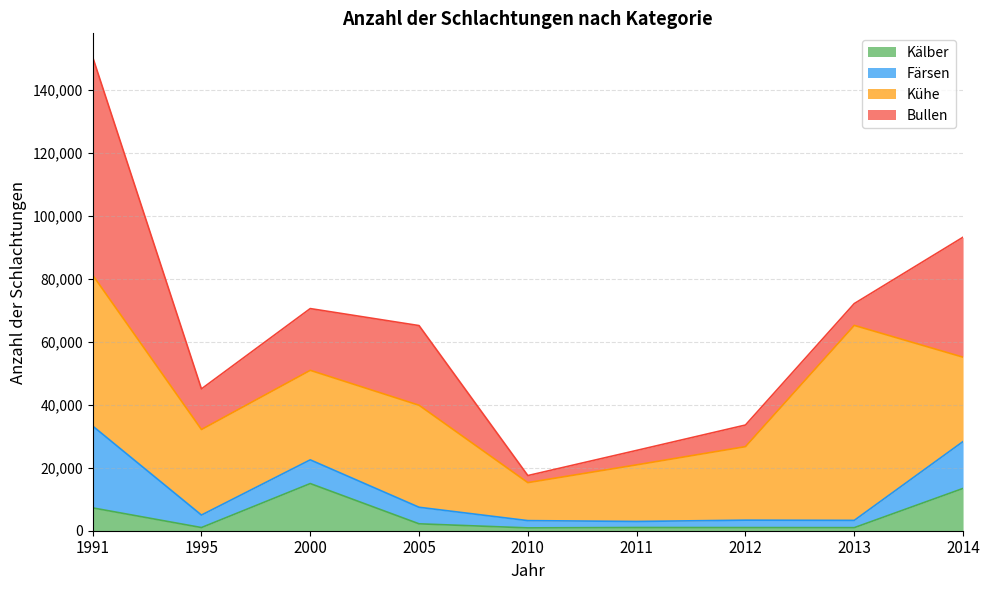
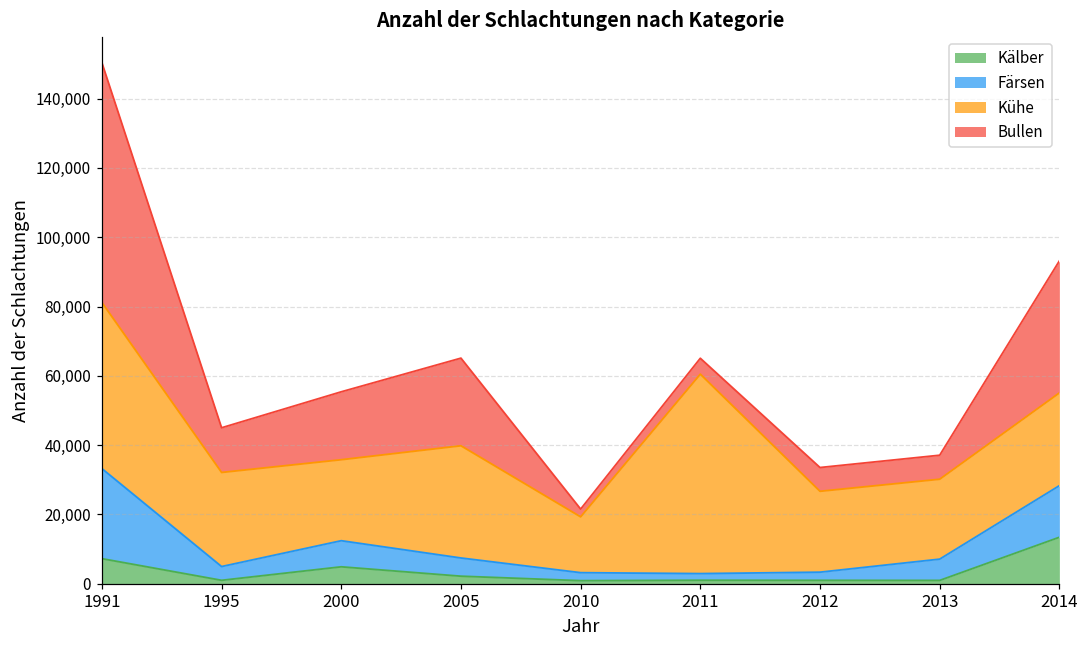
Kälber, 2000: 15,000 -> 5,000
Kühe, 2000: 28,000 -> 23,000
Kühe, 2010: 12,000 -> 16,000
Kühe, 2011: 18,000 -> 58,000
Färsen, 2013: 2,000 -> 6,000
Kühe, 2013: 62,000 -> 23,000
